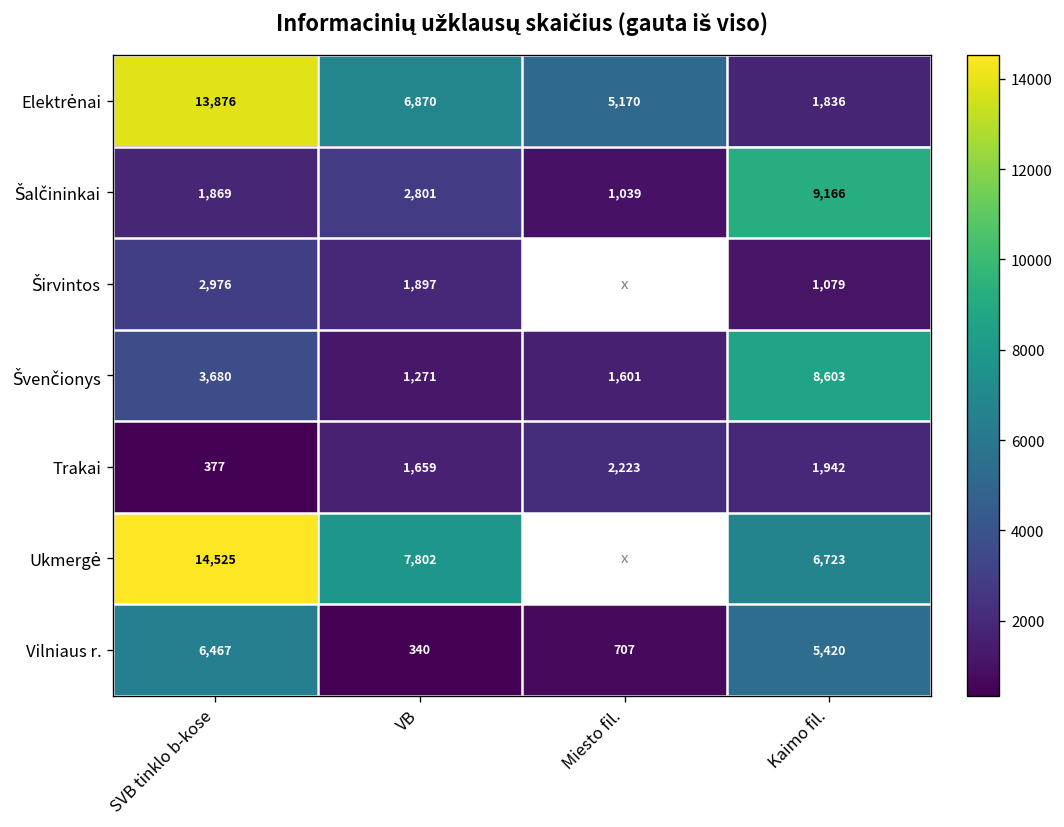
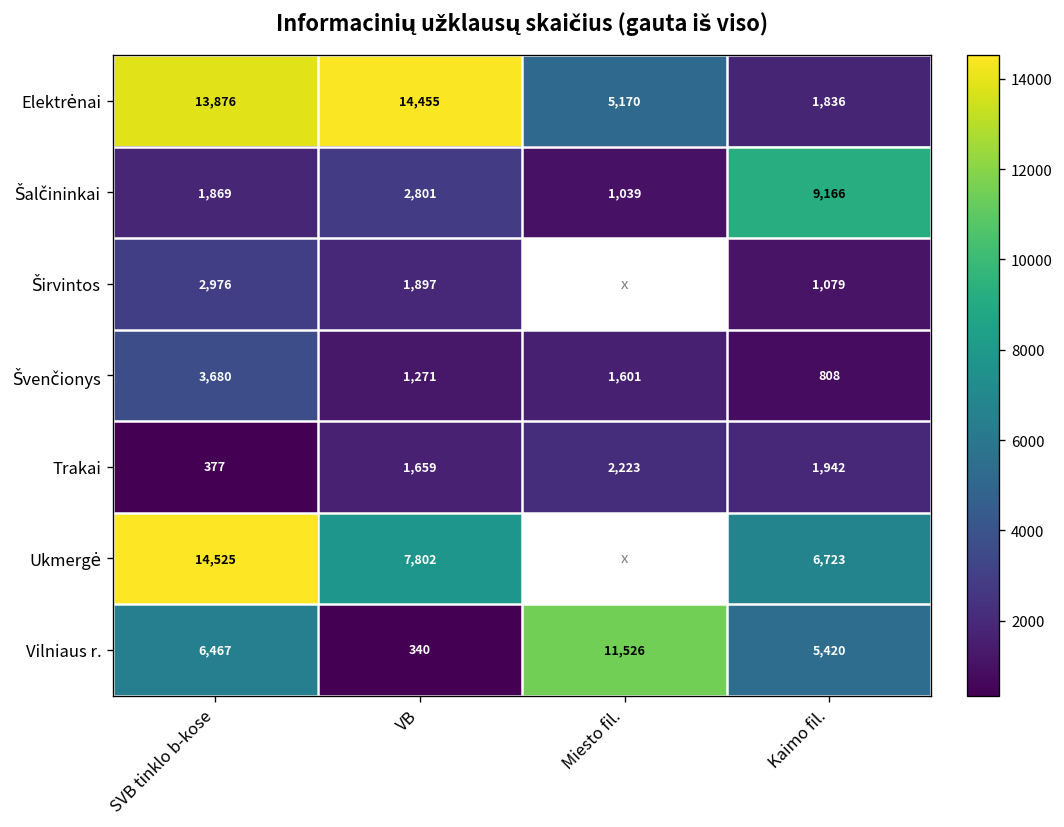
Elektrėnai, VB: 6,870 -> 14,455
Švenčionys, Kaimo fil.: 8,603 -> 808
Vilniaus r., Miesto fil.: 707 -> 11,526
